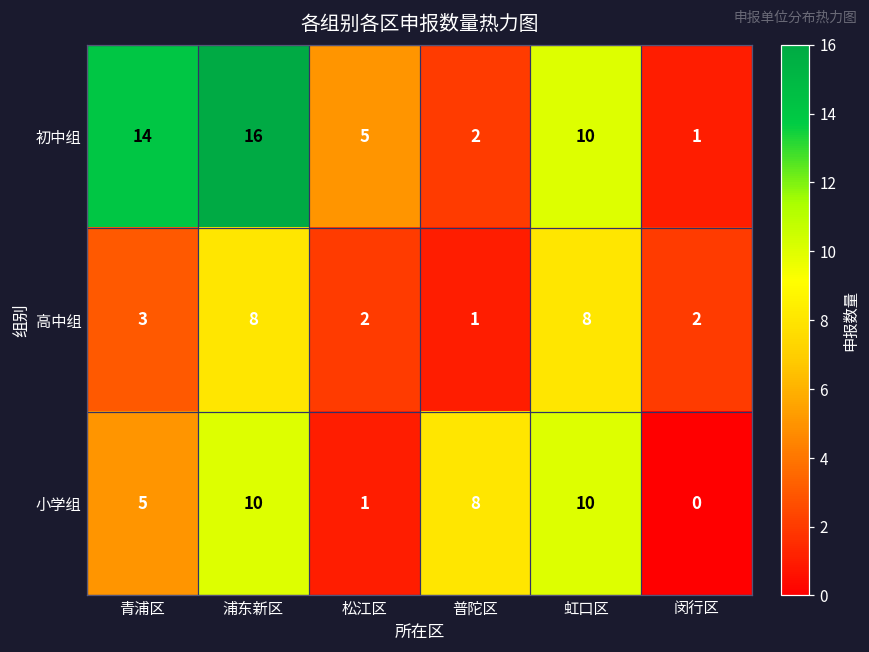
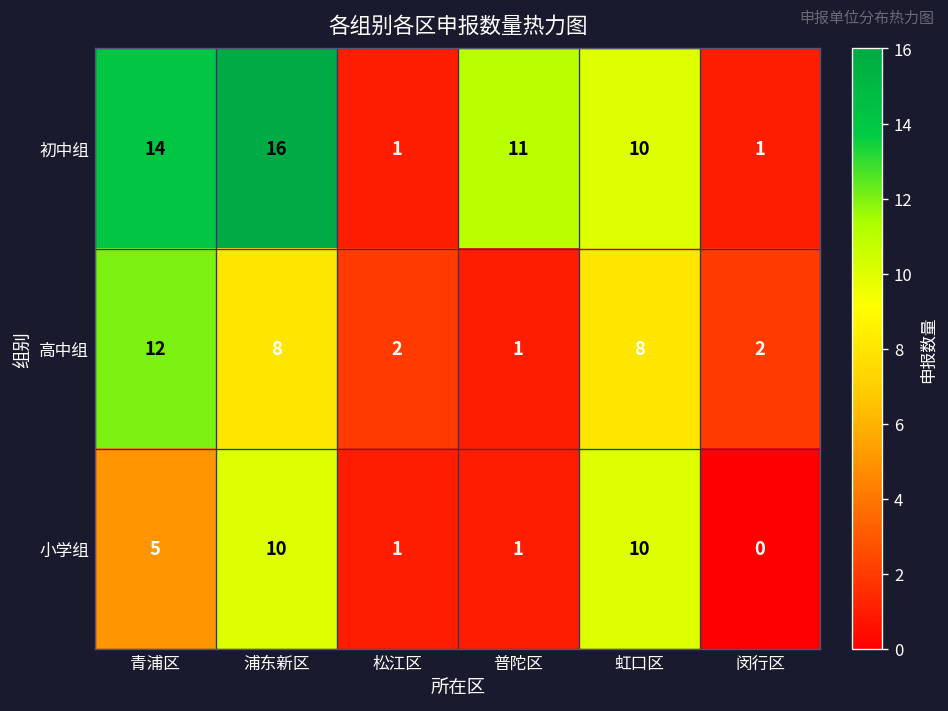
初中组, 松江区: 5 -> 1
初中组, 普陀区: 2 -> 11
高中组, 青浦区: 3 -> 12
小学组, 普陀区: 8 -> 1
